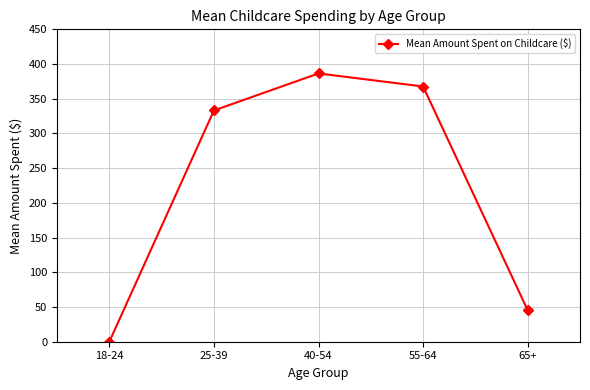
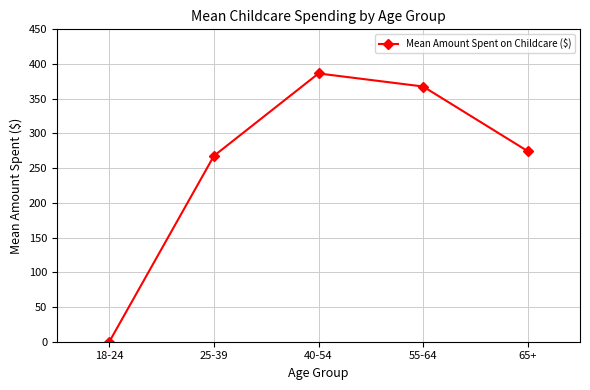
25-39: 330 -> 270
65+: 50 -> 270
